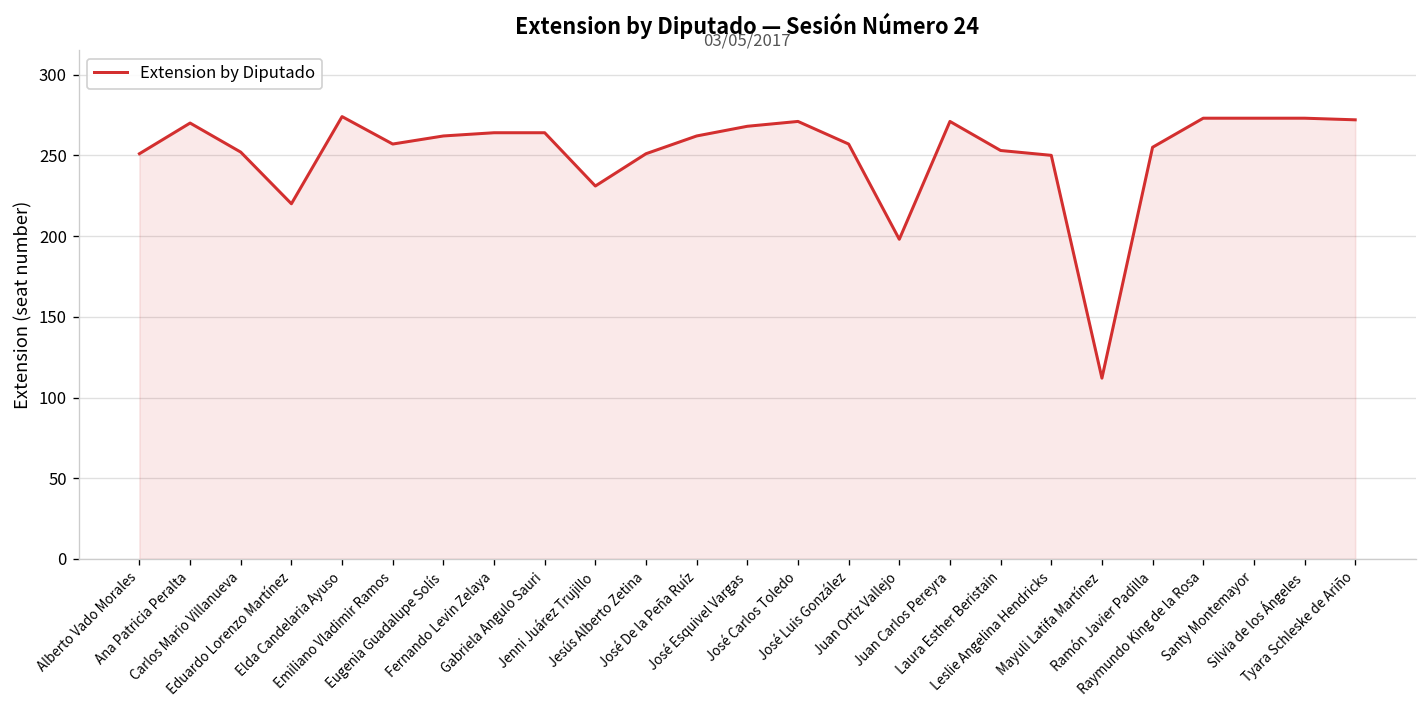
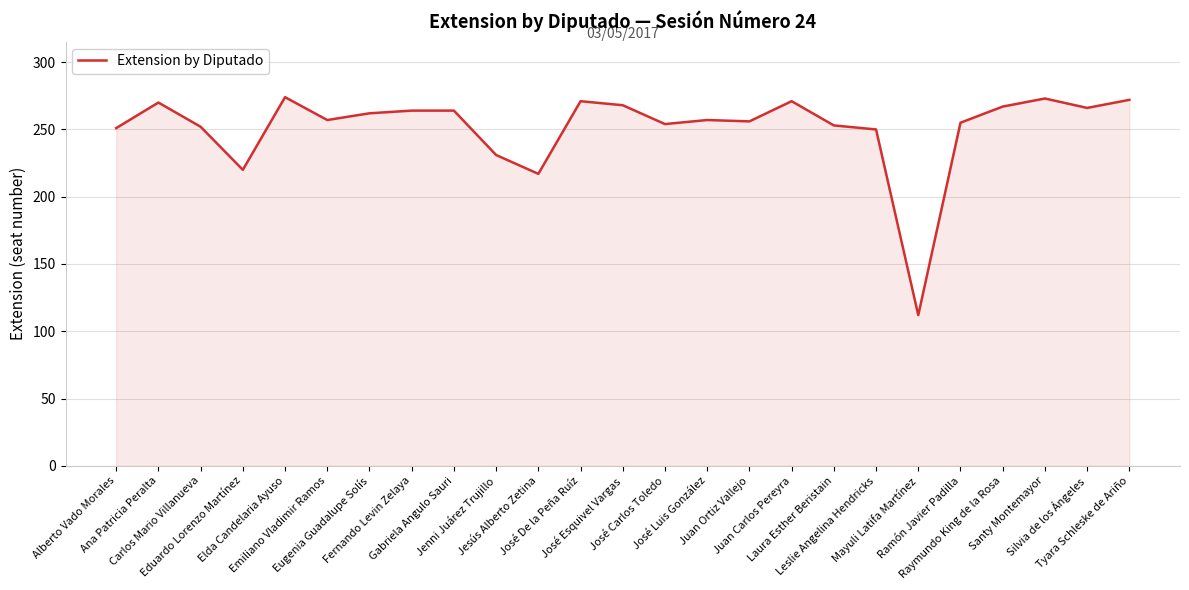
Jesús Alberto Zetina: 251 -> 217
José De la Peña Ruíz: 262 -> 271
José Carlos Toledo: 271 -> 254
Juan Ortiz Vallejo: 198 -> 256
Raymundo King de la Rosa: 273 -> 267
Silvia de los Ángeles: 273 -> 266
